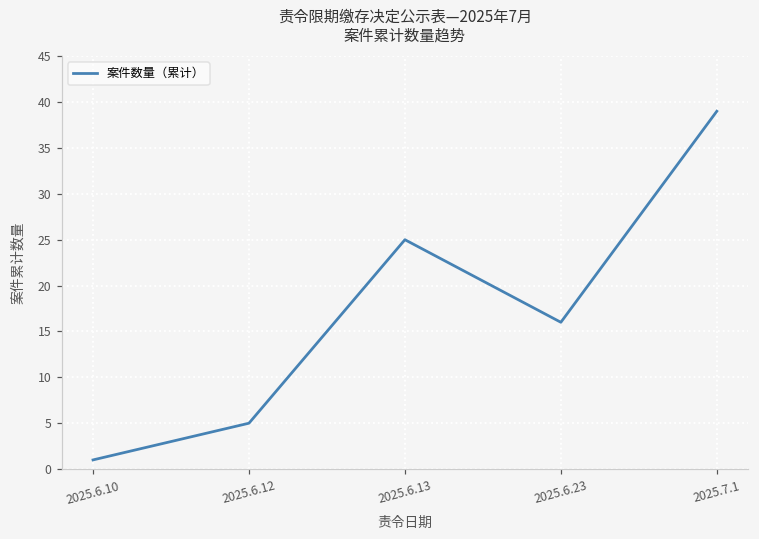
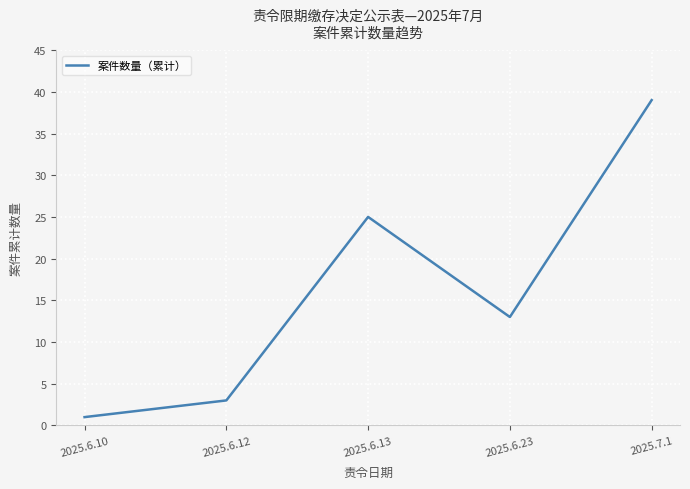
2025.6.12: 5 -> 3
2025.6.23: 16 -> 13
